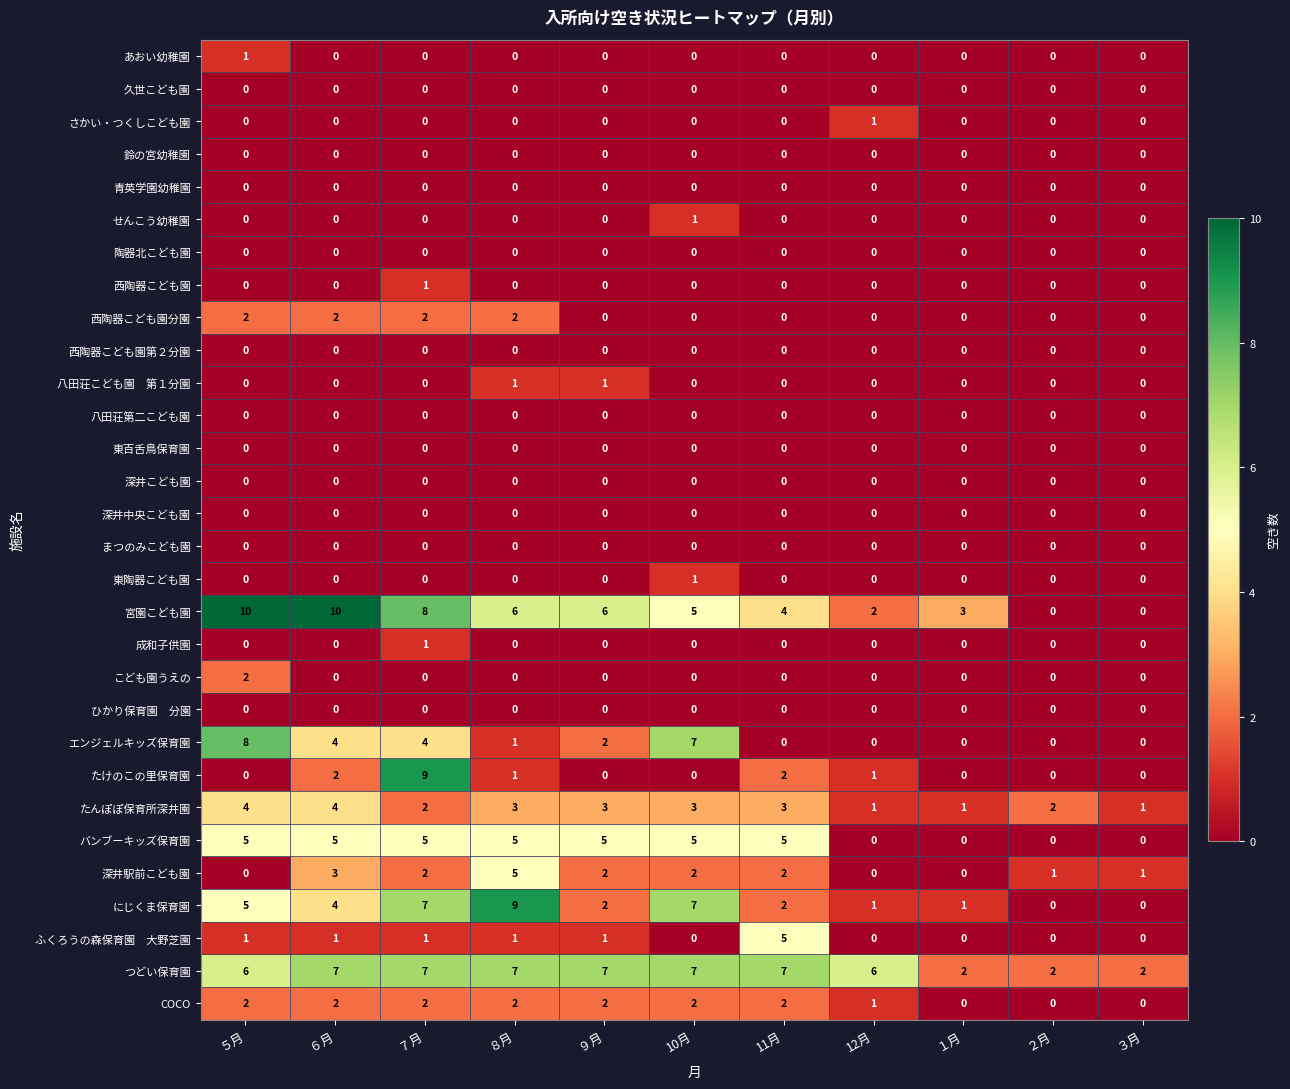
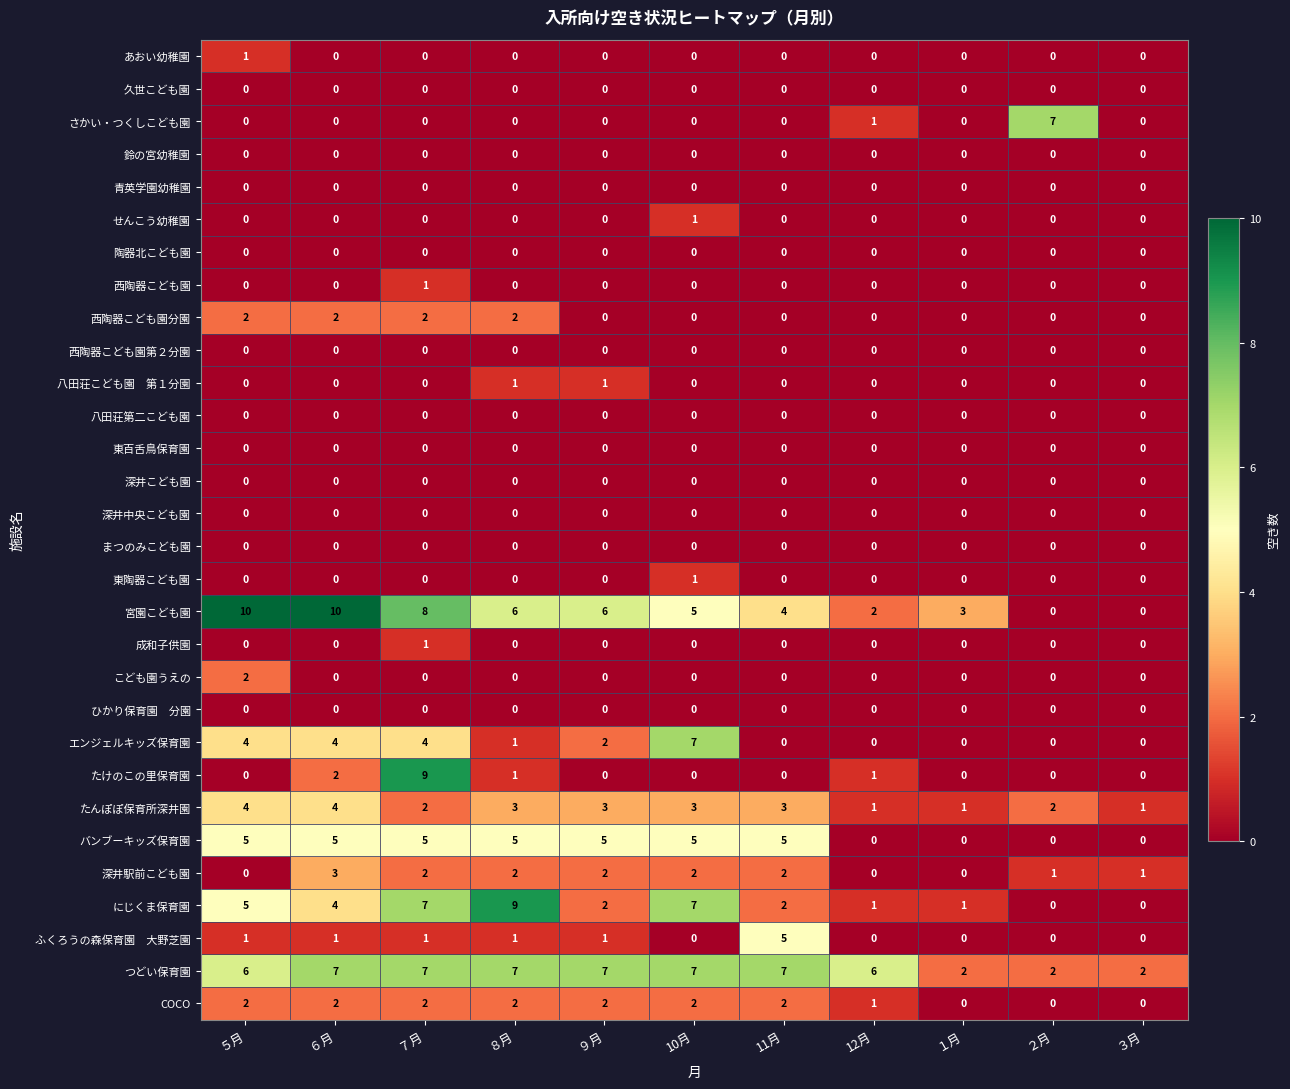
さかい・つくしこども園, ２月: 0 -> 7
エンジェルキッズ保育園, ５月: 8 -> 4
たけのこの里保育園, 11月: 2 -> 0
深井駅前こども園, ８月: 5 -> 2
